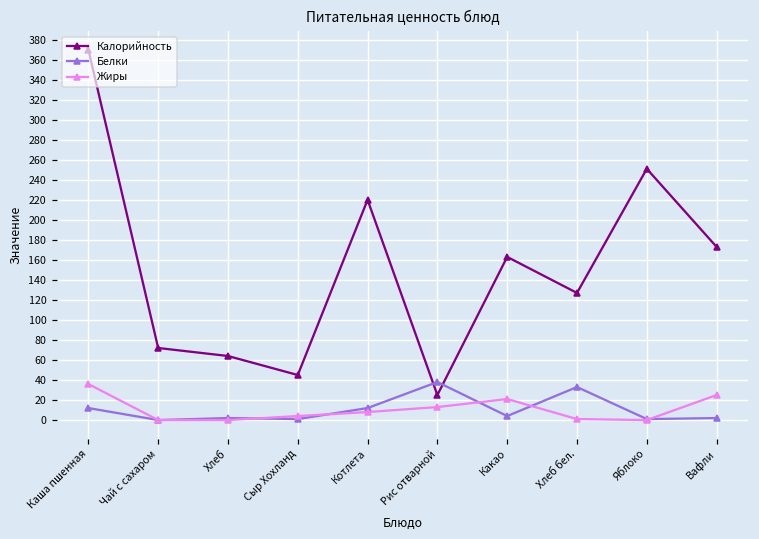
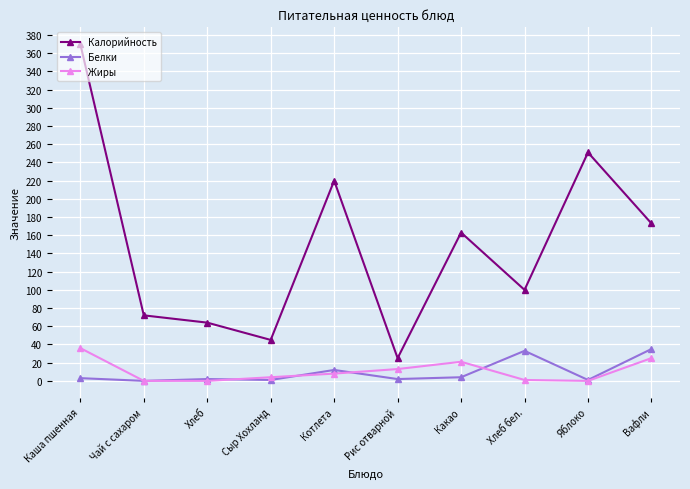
Белки, Каша пшенная: 10 -> 0
Белки, Рис отварной: 40 -> 0
Калорийность, Хлеб бел.: 130 -> 100
Белки, Вафли: 0 -> 40
